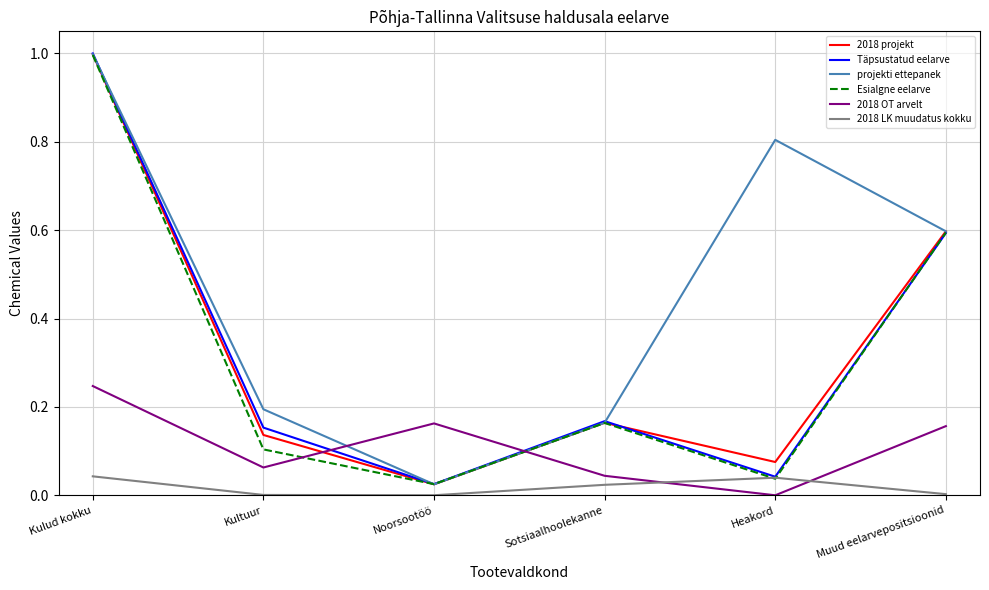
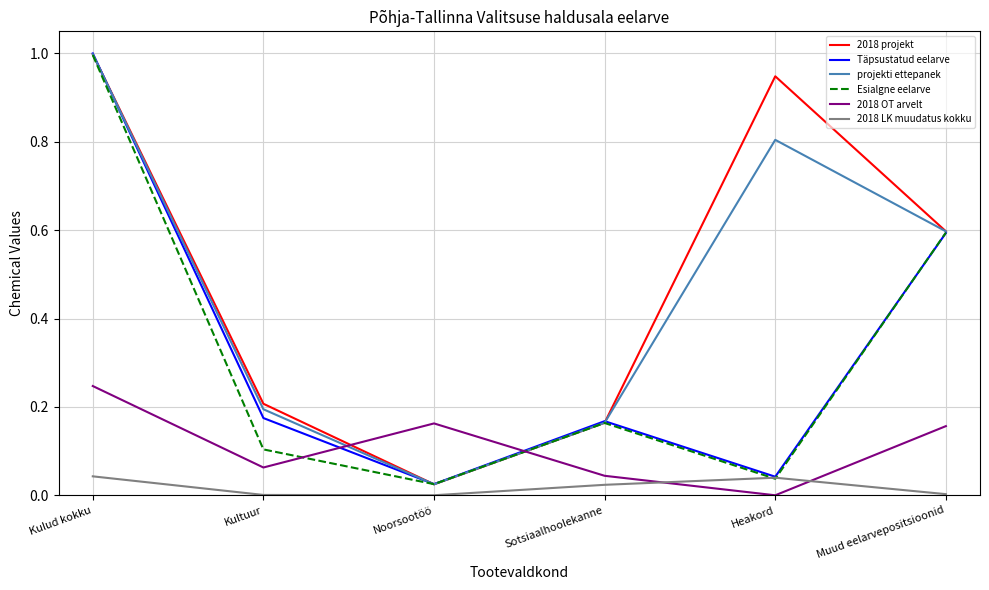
2018 projekt, Kultuur: 0.14 -> 0.21
Täpsustatud eelarve, Kultuur: 0.15 -> 0.17
2018 projekt, Heakord: 0.08 -> 0.95
